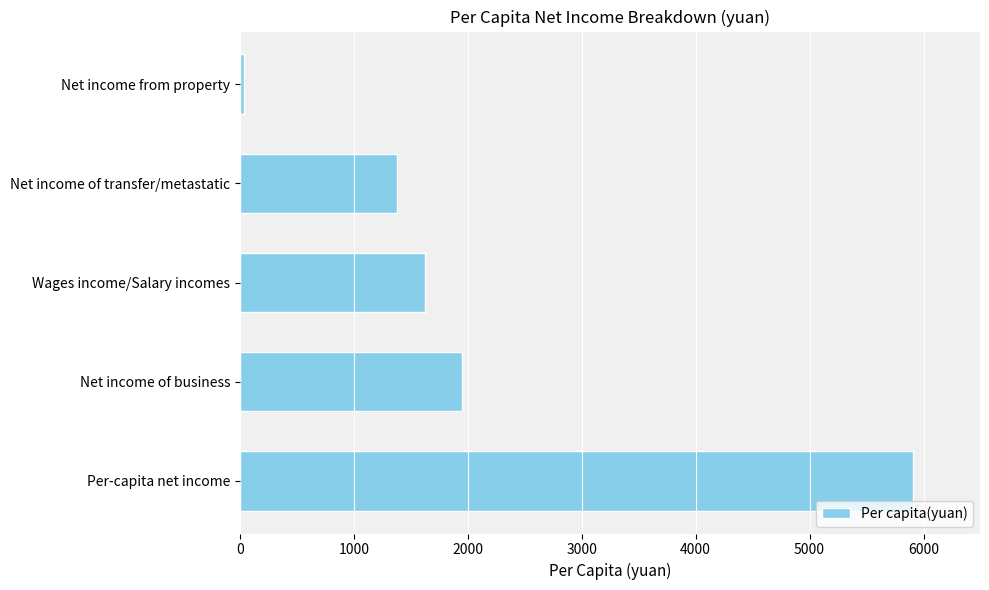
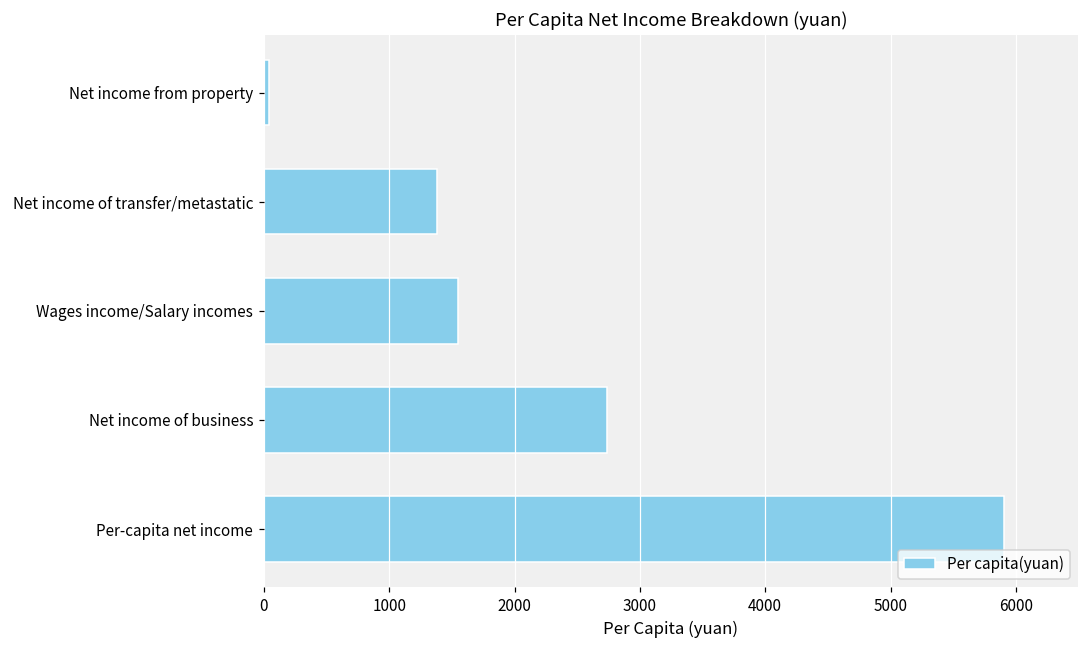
Wages income/Salary incomes: 1630 -> 1550
Net income of business: 1950 -> 2740
